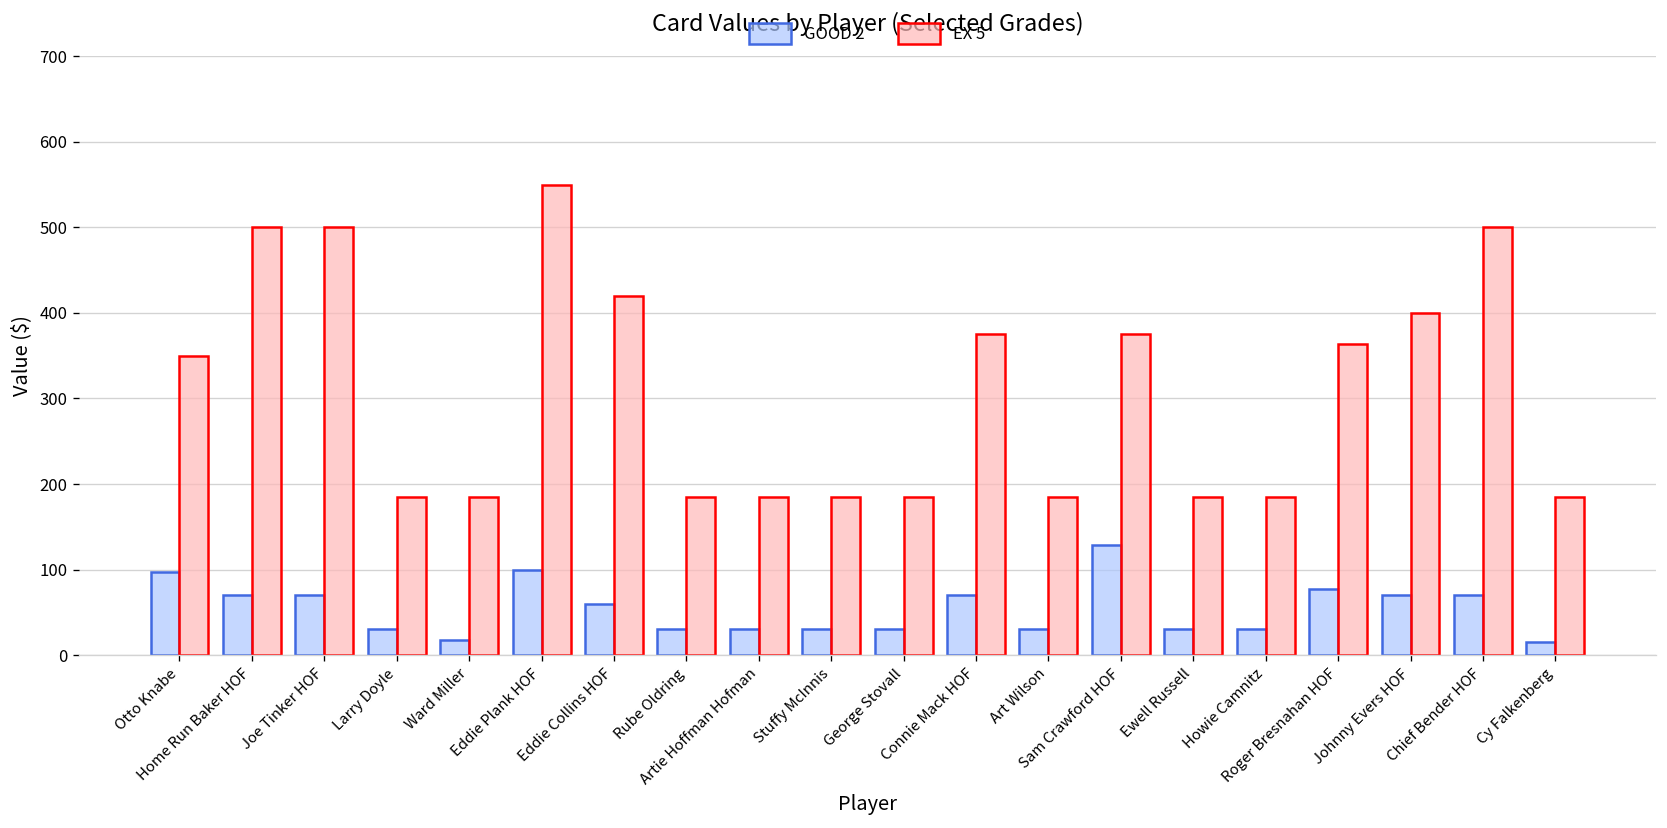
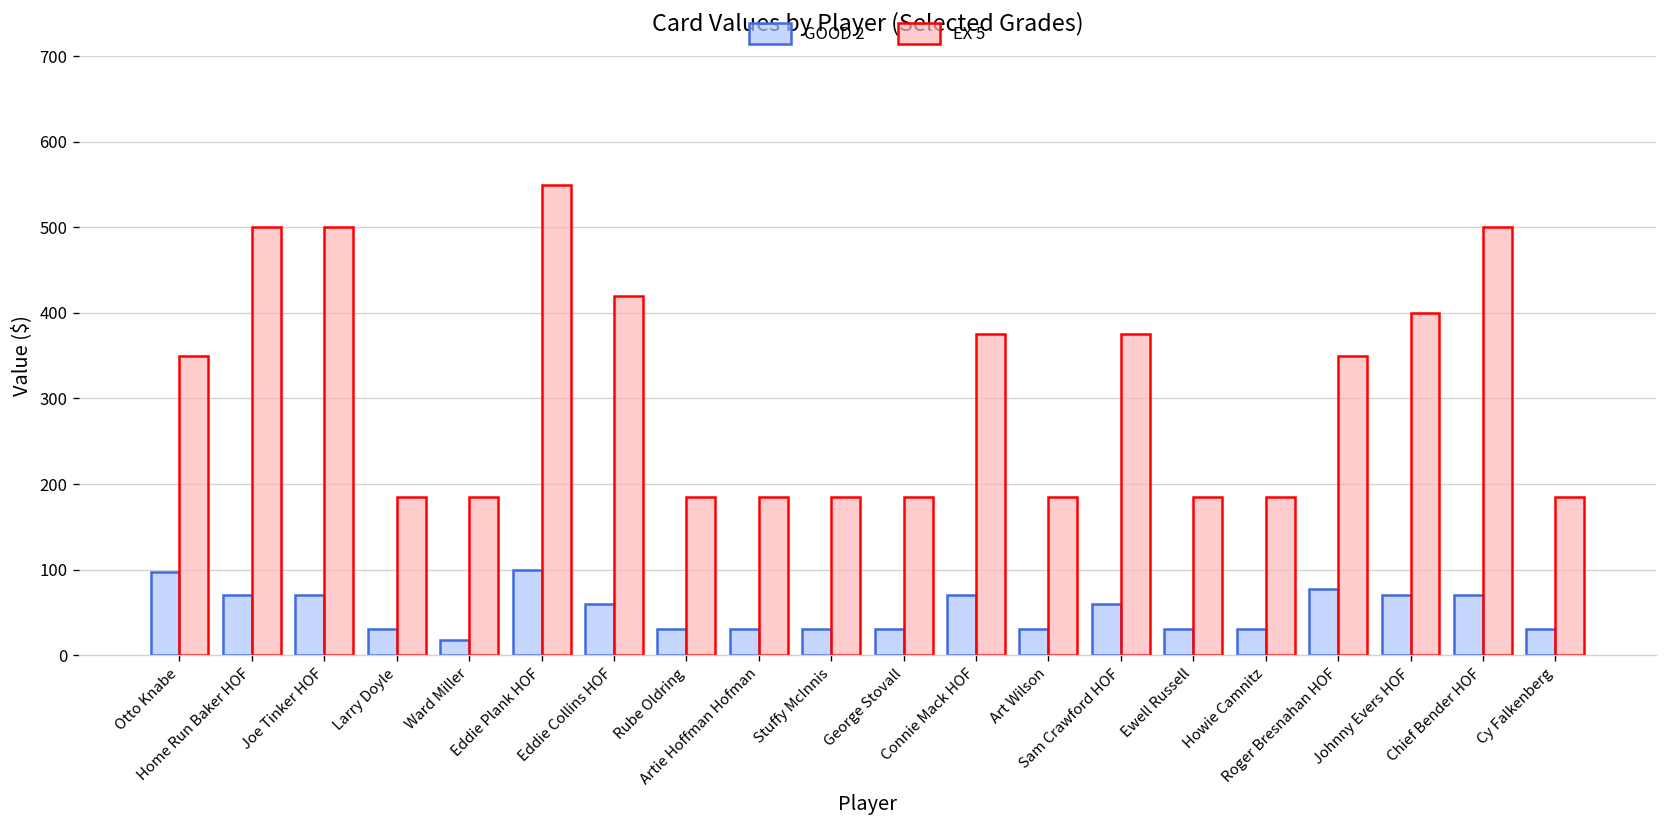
GOOD 2, Sam Crawford HOF: 130 -> 60
EX 5, Roger Bresnahan HOF: 360 -> 350
GOOD 2, Cy Falkenberg: 20 -> 30
